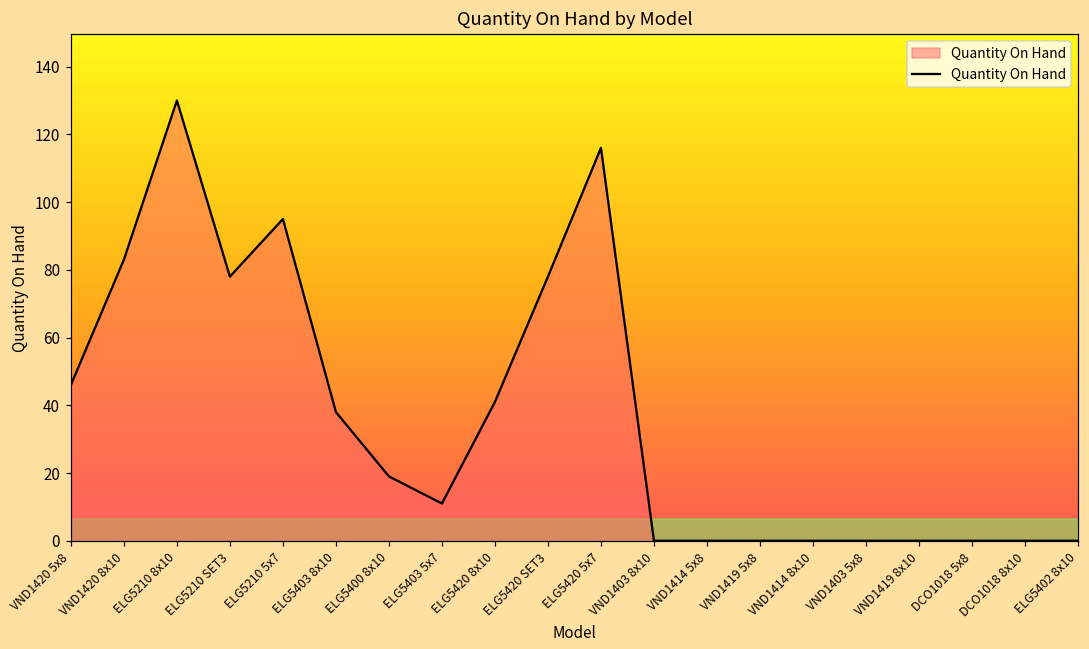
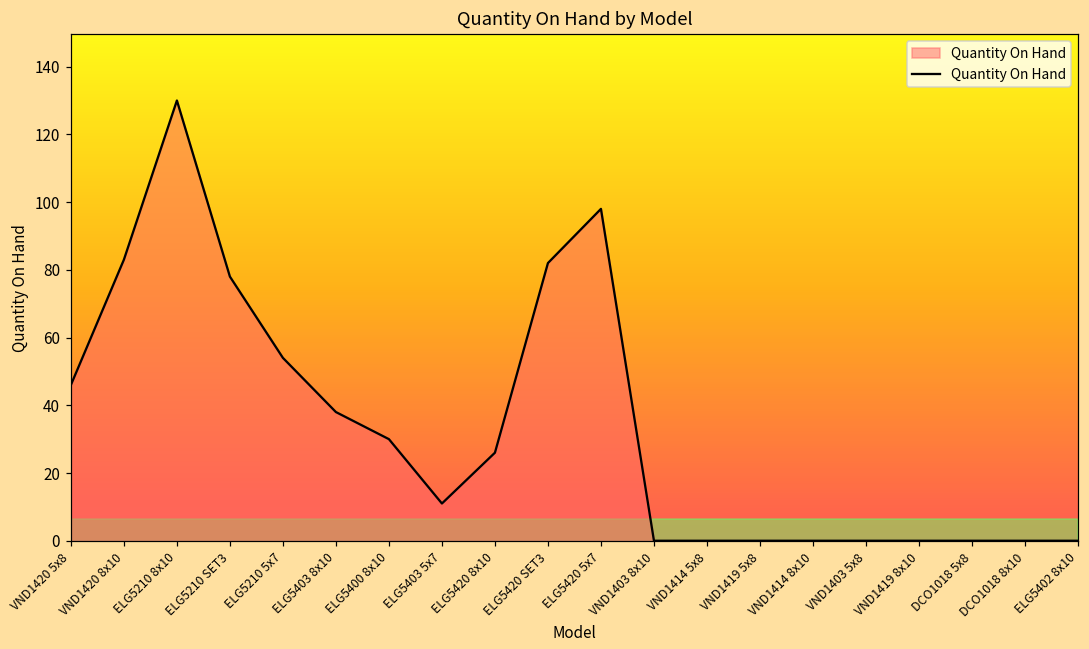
ELG5210 5x7: 95 -> 54
ELG5400 8x10: 19 -> 30
ELG5420 8x10: 41 -> 26
ELG5420 SET3: 78 -> 82
ELG5420 5x7: 116 -> 98
